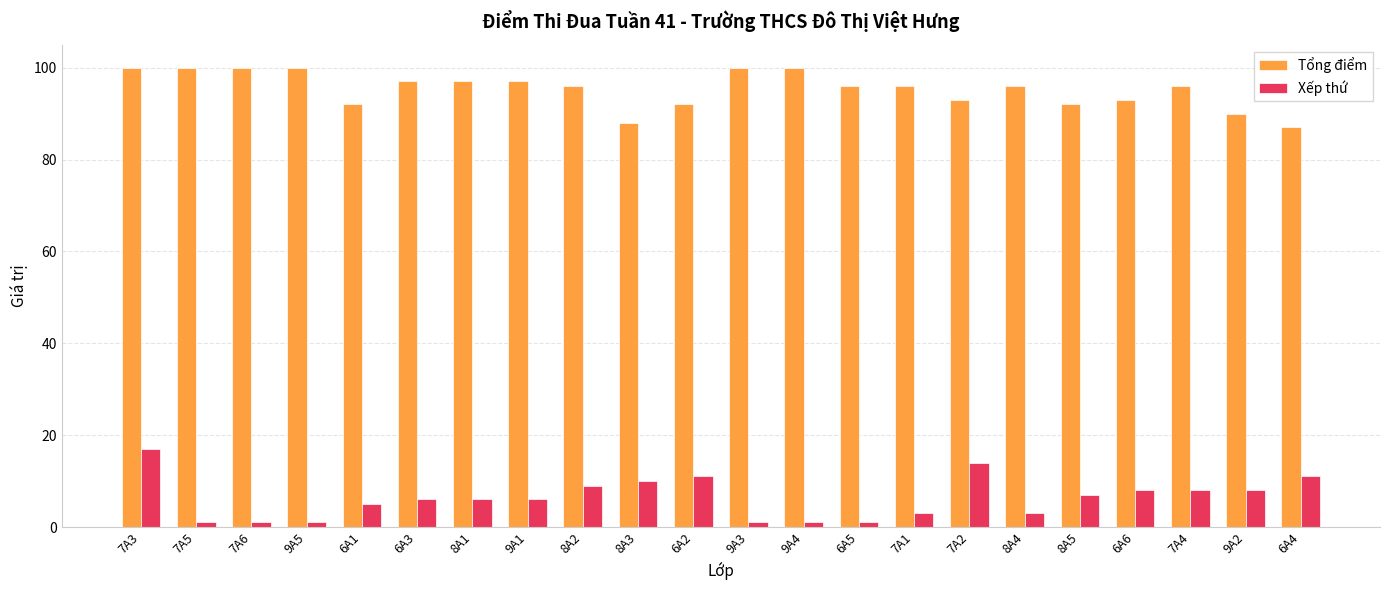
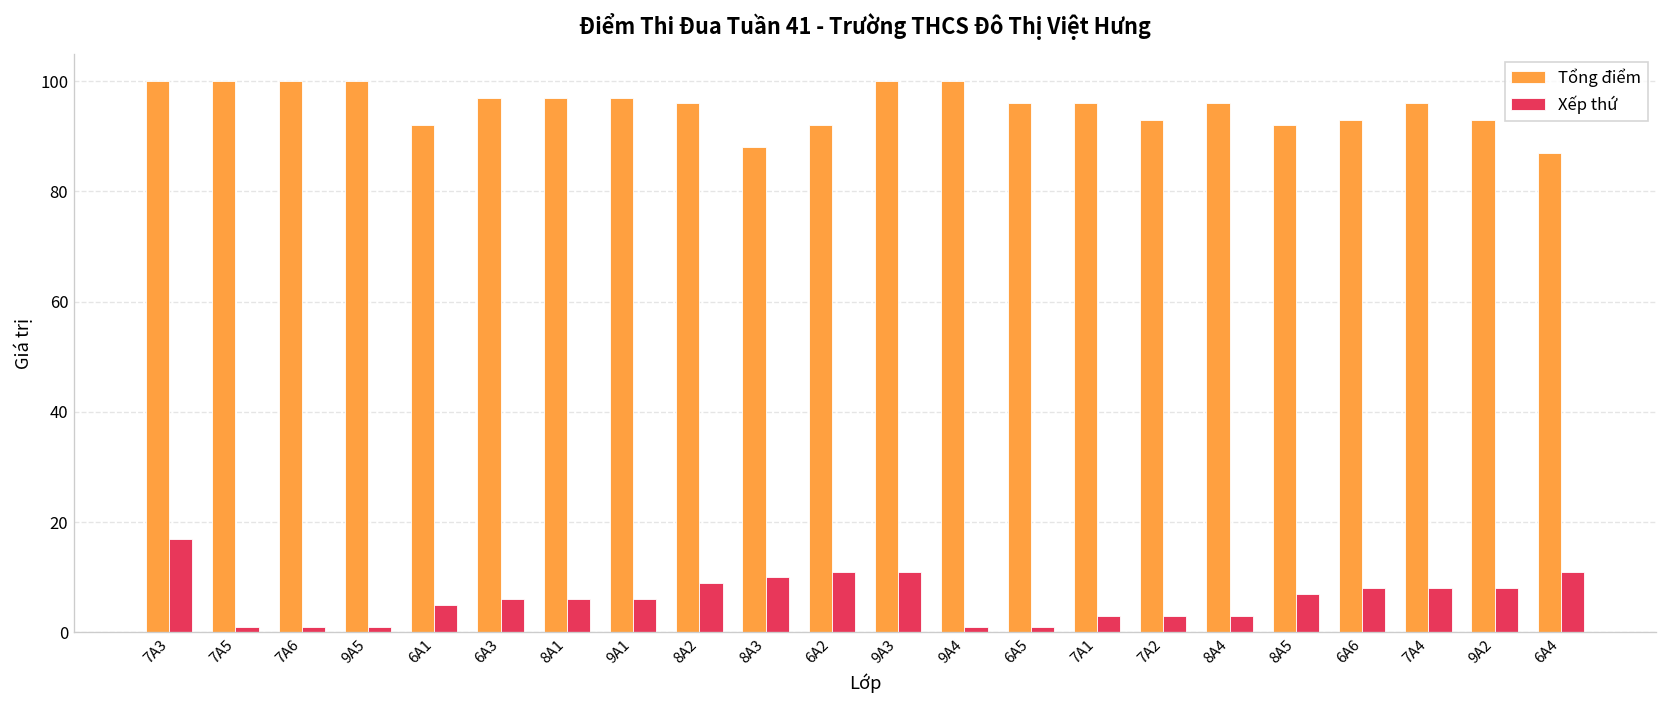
Xếp thứ, 9A3: 1 -> 11
Xếp thứ, 7A2: 14 -> 3
Tổng điểm, 9A2: 90 -> 93
